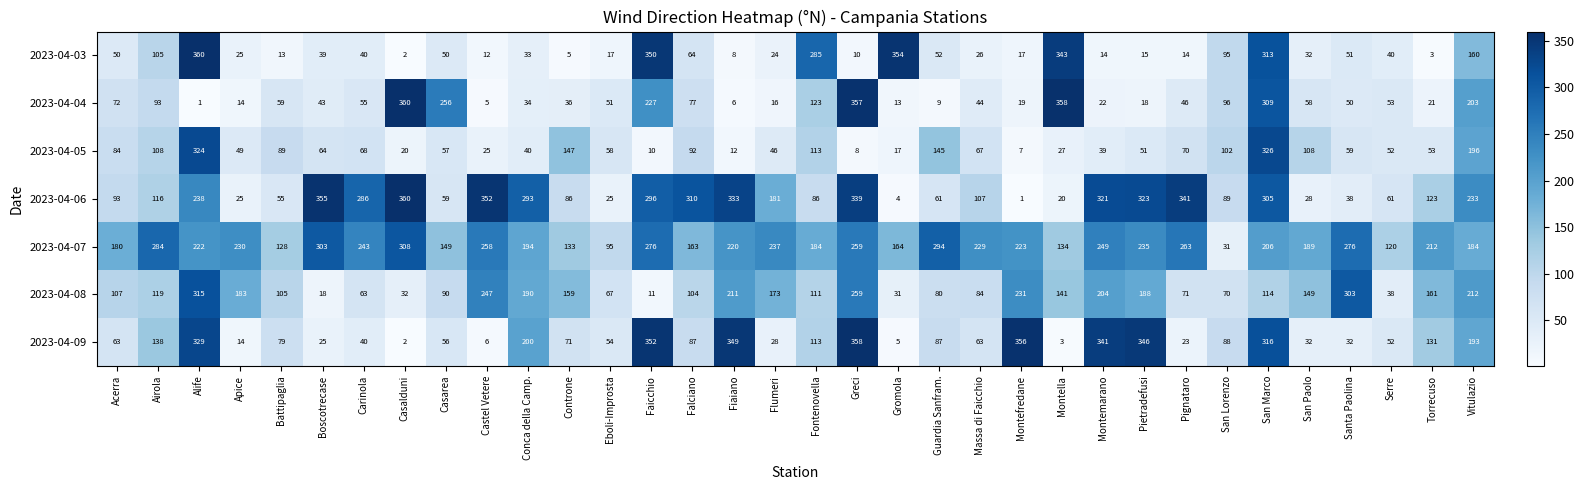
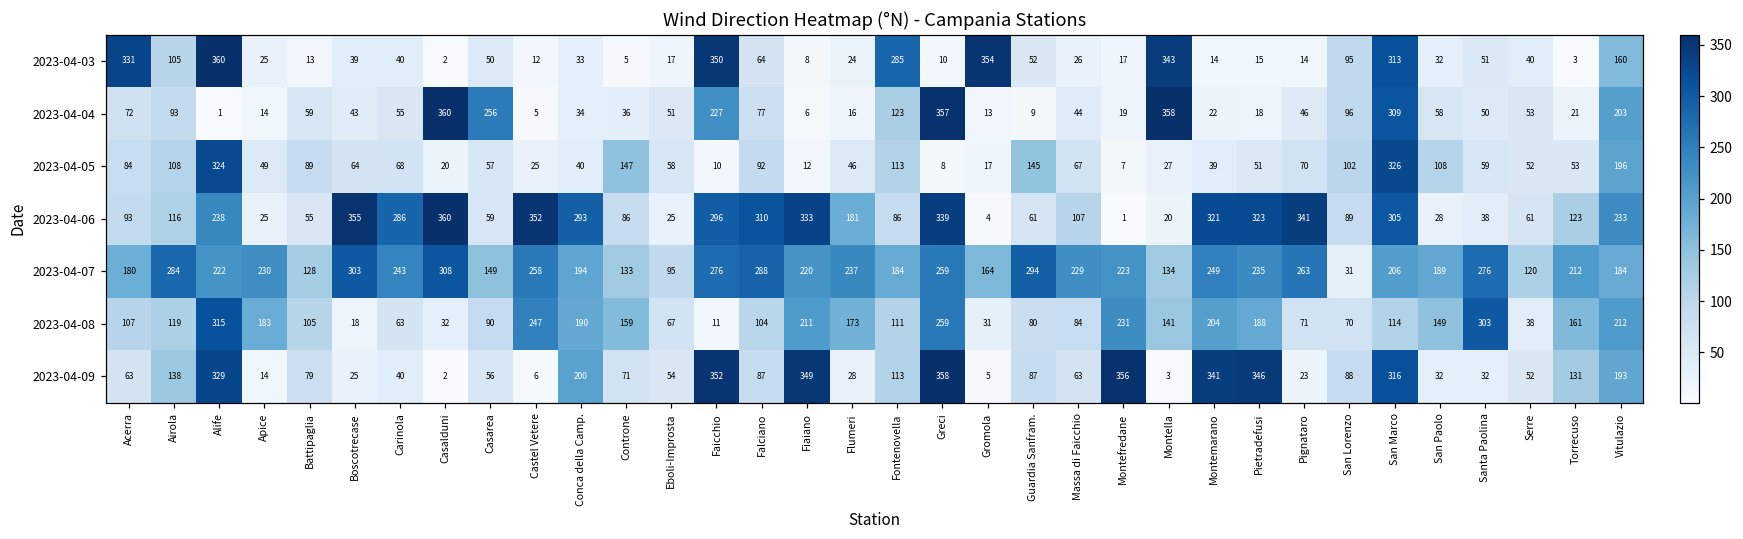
2023-04-03, Acerra: 50 -> 331
2023-04-07, Falciano: 163 -> 288
